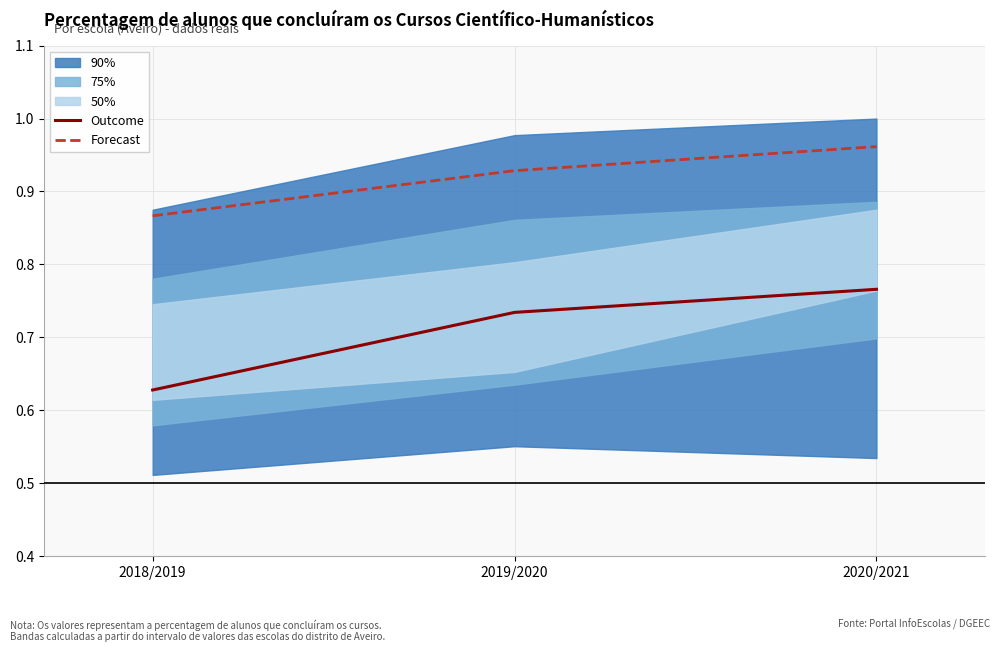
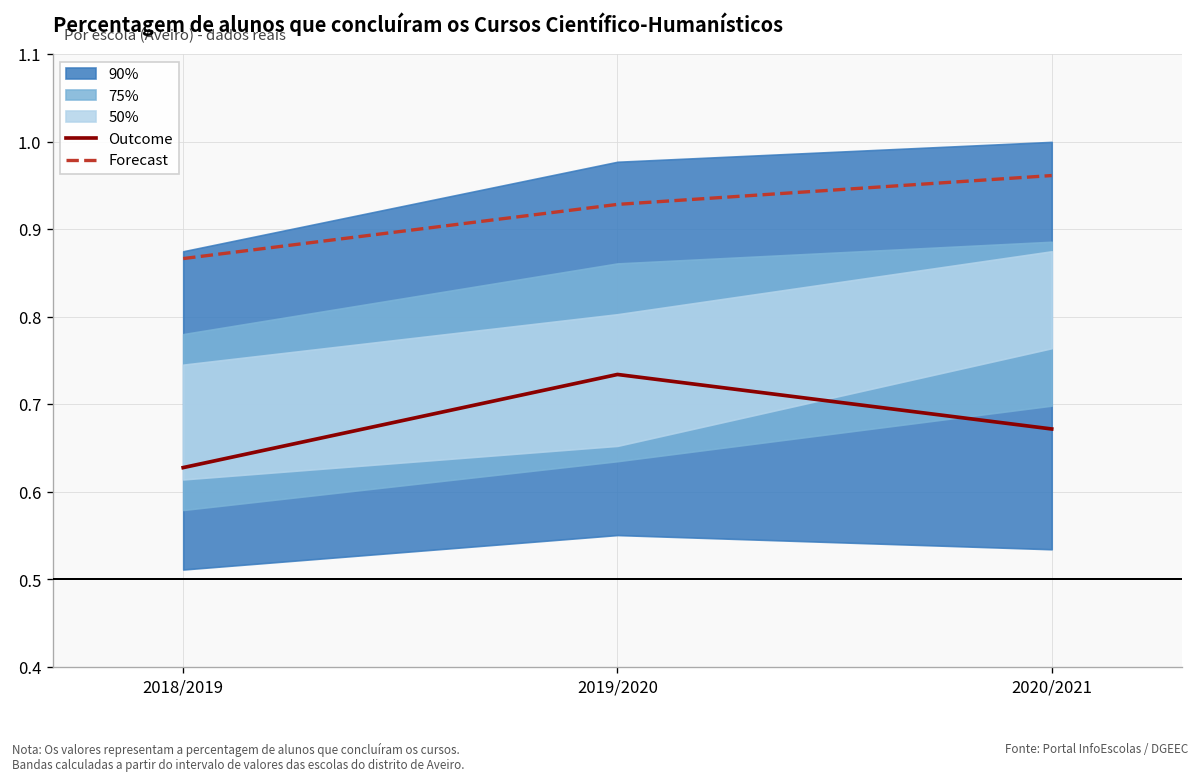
Outcome, 2020/2021: 0.77 -> 0.67
